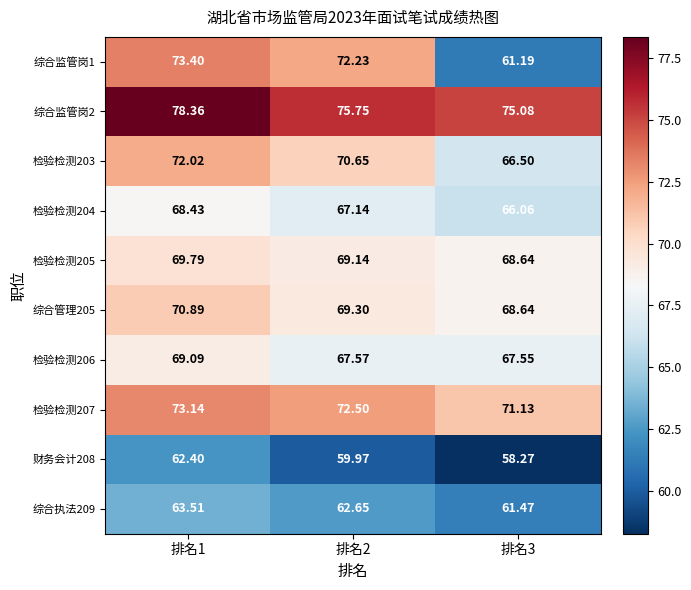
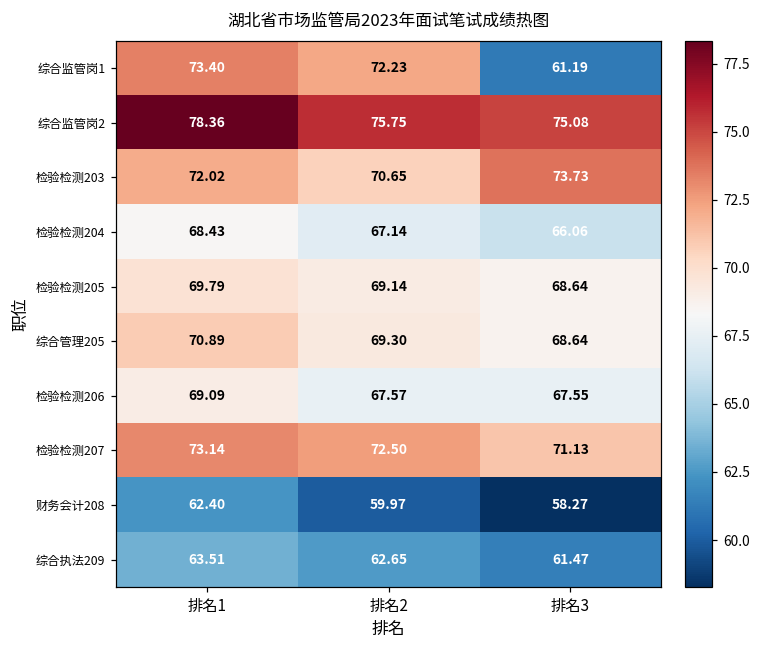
检验检测203, 排名3: 66.50 -> 73.73
